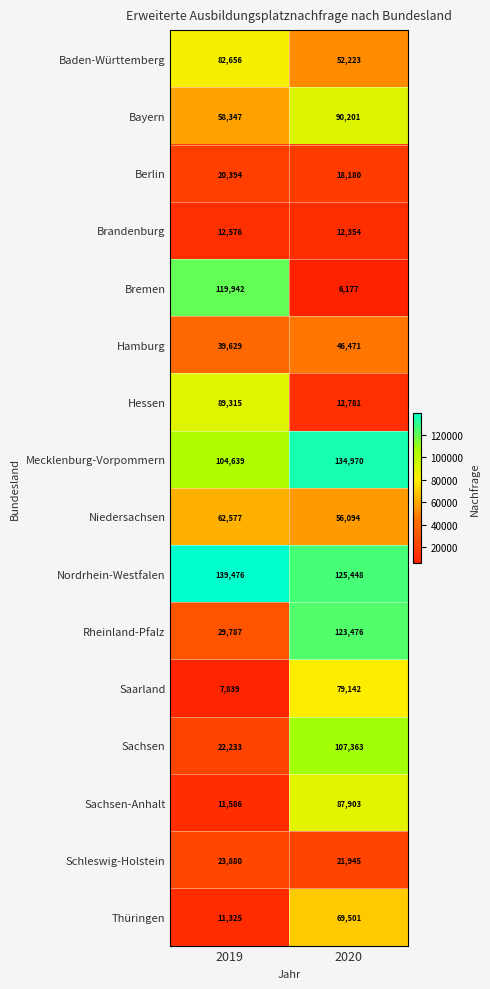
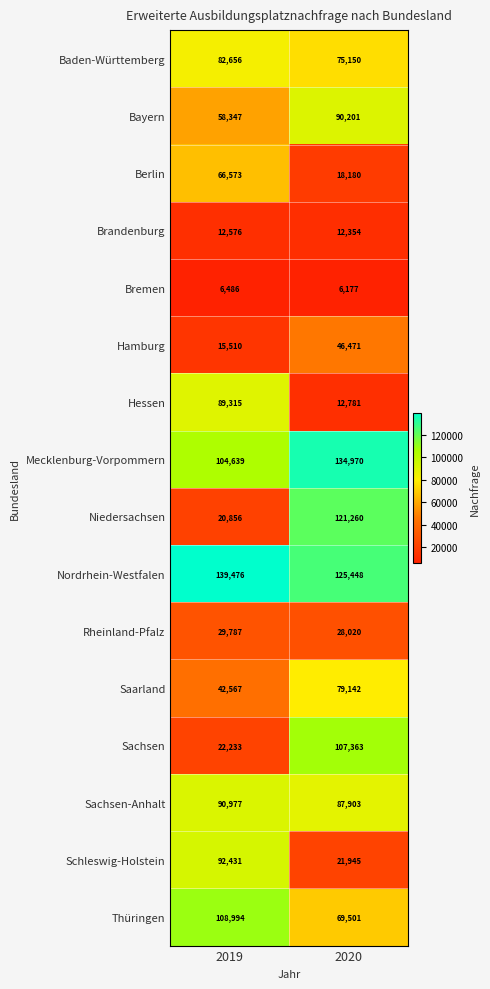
Baden-Württemberg, 2020: 52,223 -> 75,150
Berlin, 2019: 20,394 -> 66,573
Bremen, 2019: 119,942 -> 6,486
Hamburg, 2019: 39,629 -> 15,510
Niedersachsen, 2019: 62,577 -> 20,856
Niedersachsen, 2020: 56,094 -> 121,260
Rheinland-Pfalz, 2020: 123,476 -> 28,020
Saarland, 2019: 7,839 -> 42,567
Sachsen-Anhalt, 2019: 11,586 -> 90,977
Schleswig-Holstein, 2019: 23,880 -> 92,431
Thüringen, 2019: 11,325 -> 108,994
